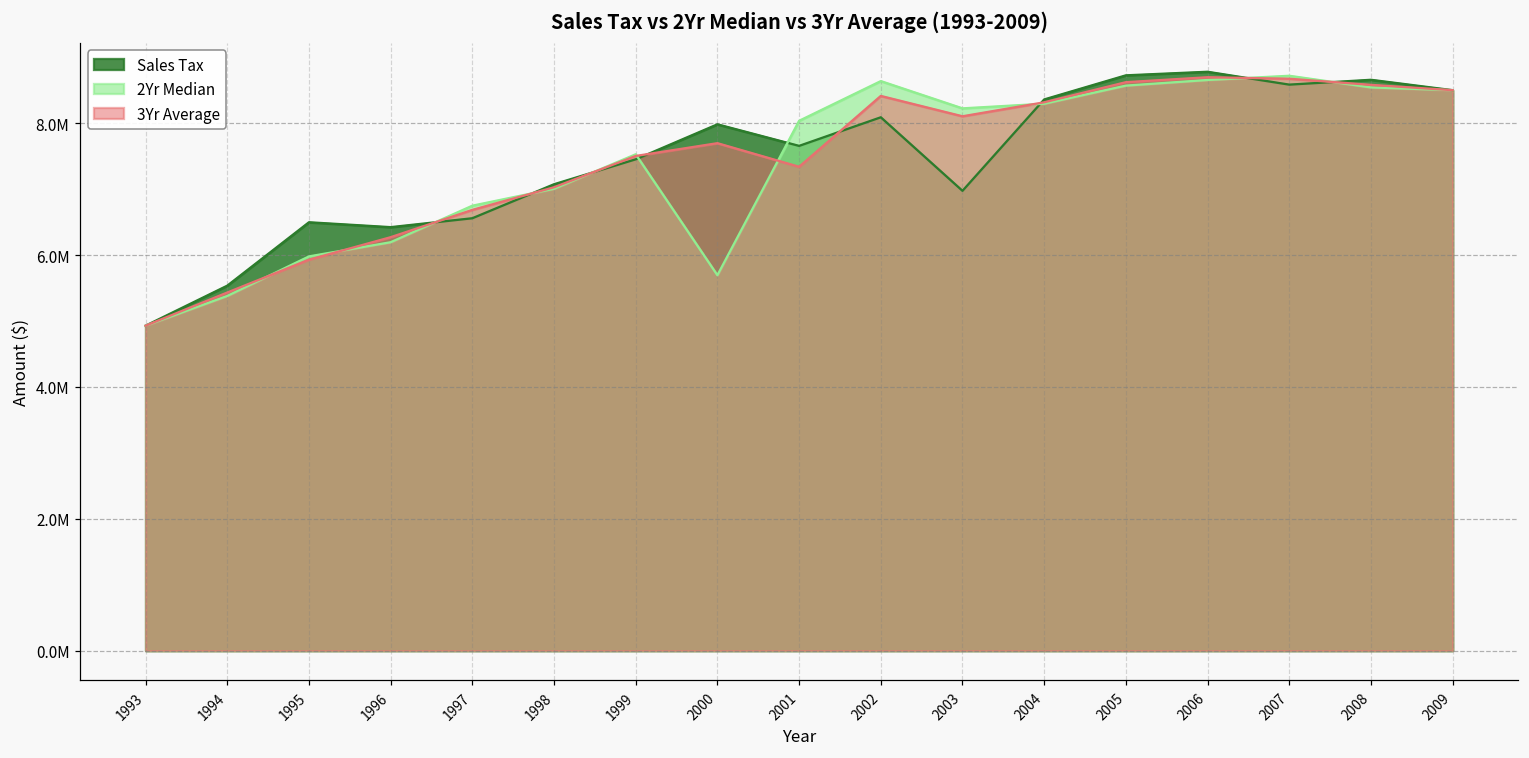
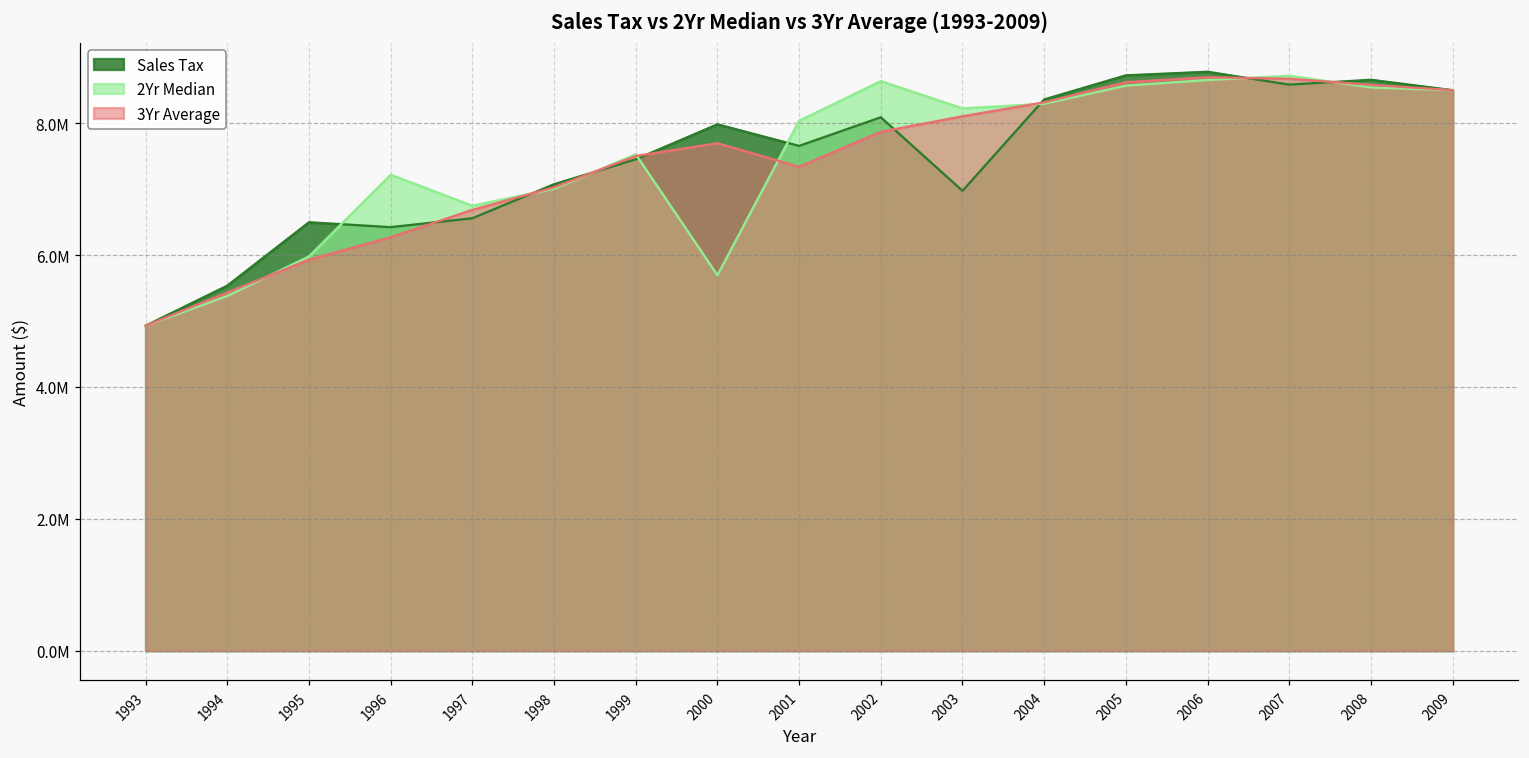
2Yr Median, 1996: 6200000 -> 7200000
3Yr Average, 2002: 8400000 -> 7900000
